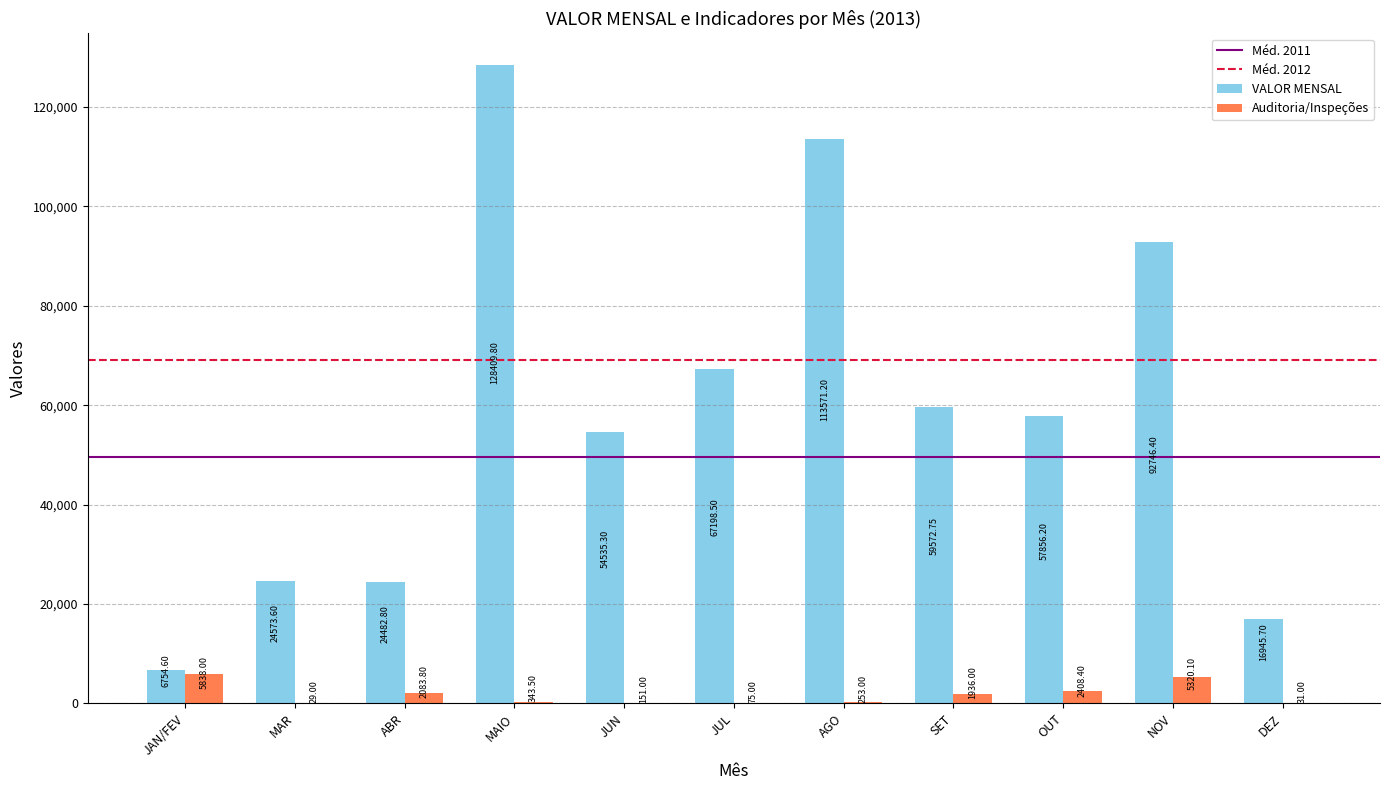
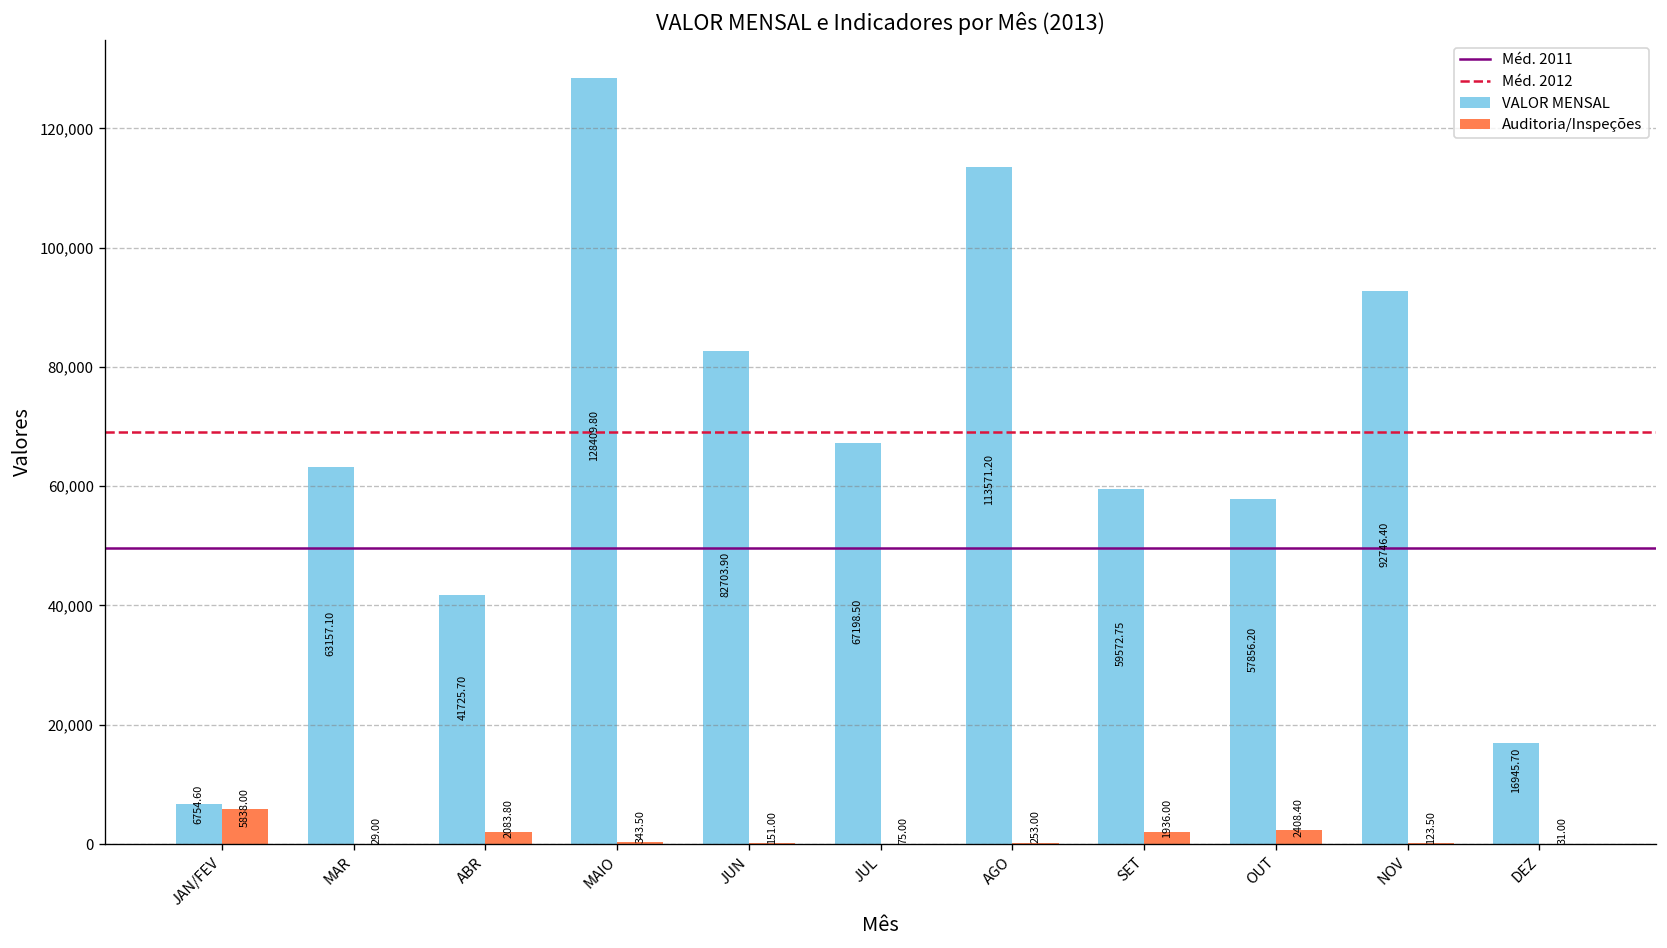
VALOR MENSAL, MAR: 24573.60 -> 63157.10
VALOR MENSAL, ABR: 24482.80 -> 41725.70
VALOR MENSAL, JUN: 54535.30 -> 82703.90
Auditoria/Inspeções, NOV: 5320.10 -> 123.50
